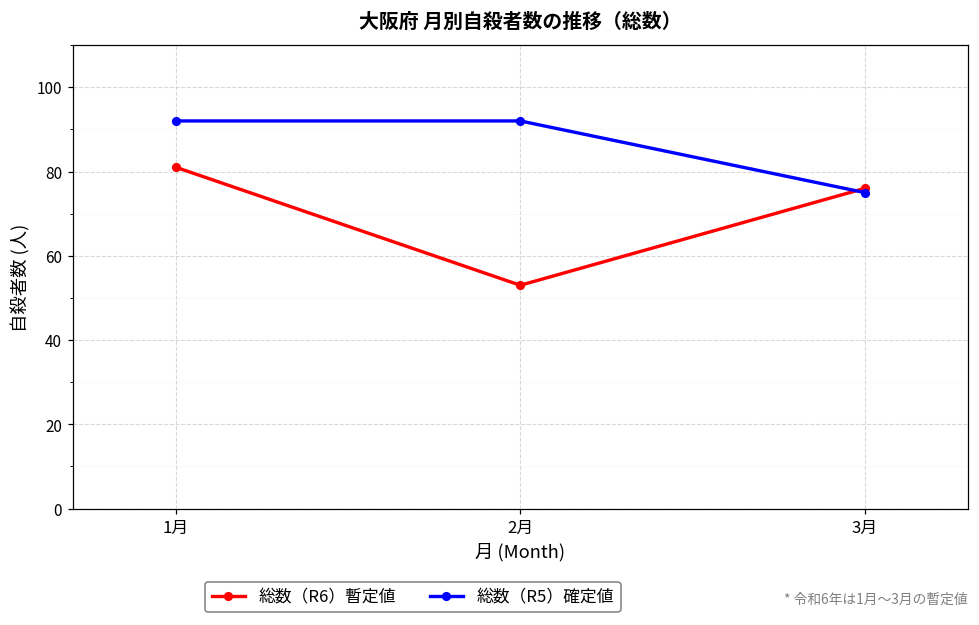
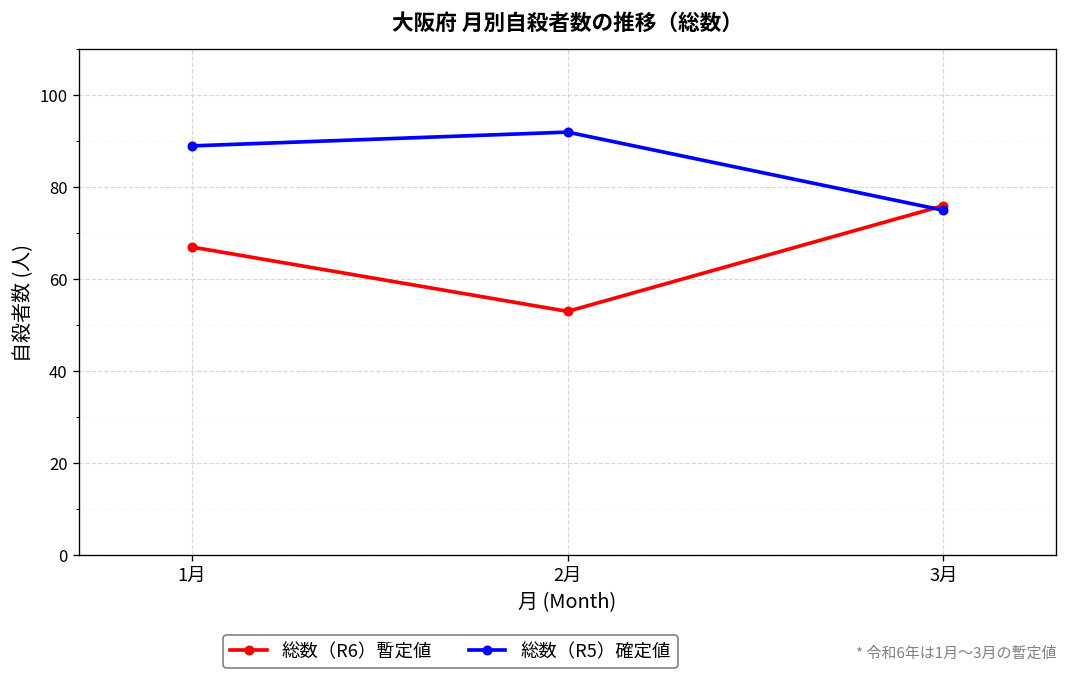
総数（R6）暫定値, 1月: 81 -> 67
総数（R5）確定値, 1月: 92 -> 89
